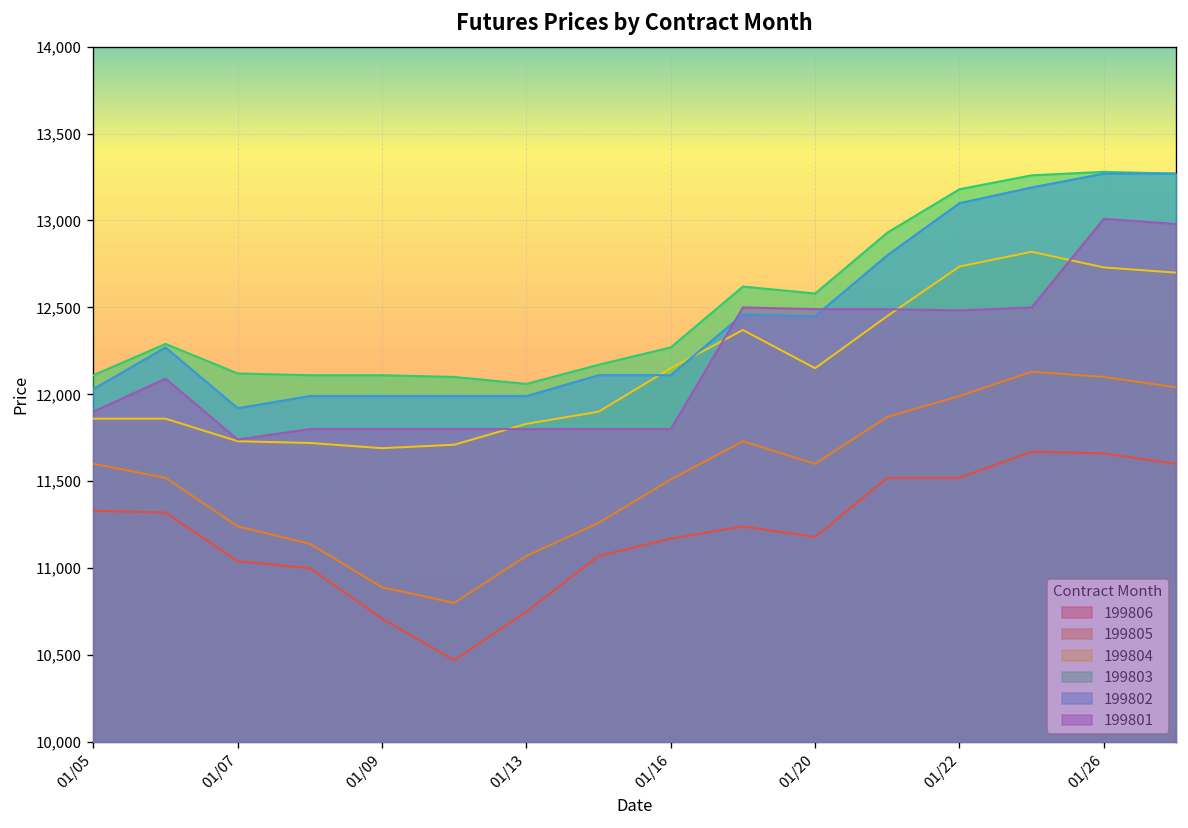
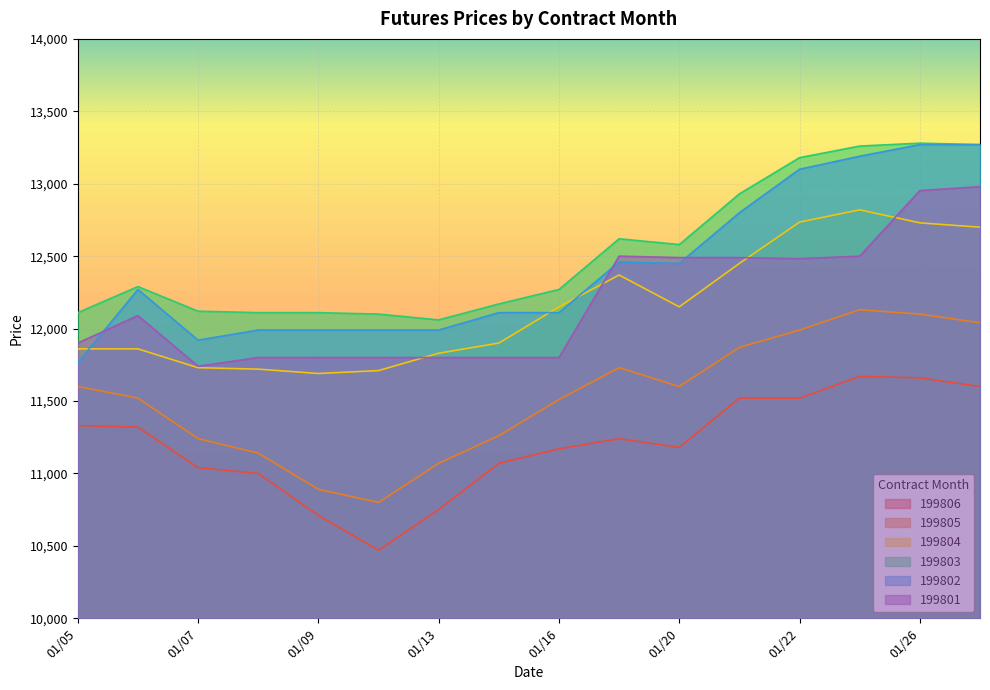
199802, 01/05: 12,030 -> 11,770
199801, 01/26: 13,010 -> 12,950
